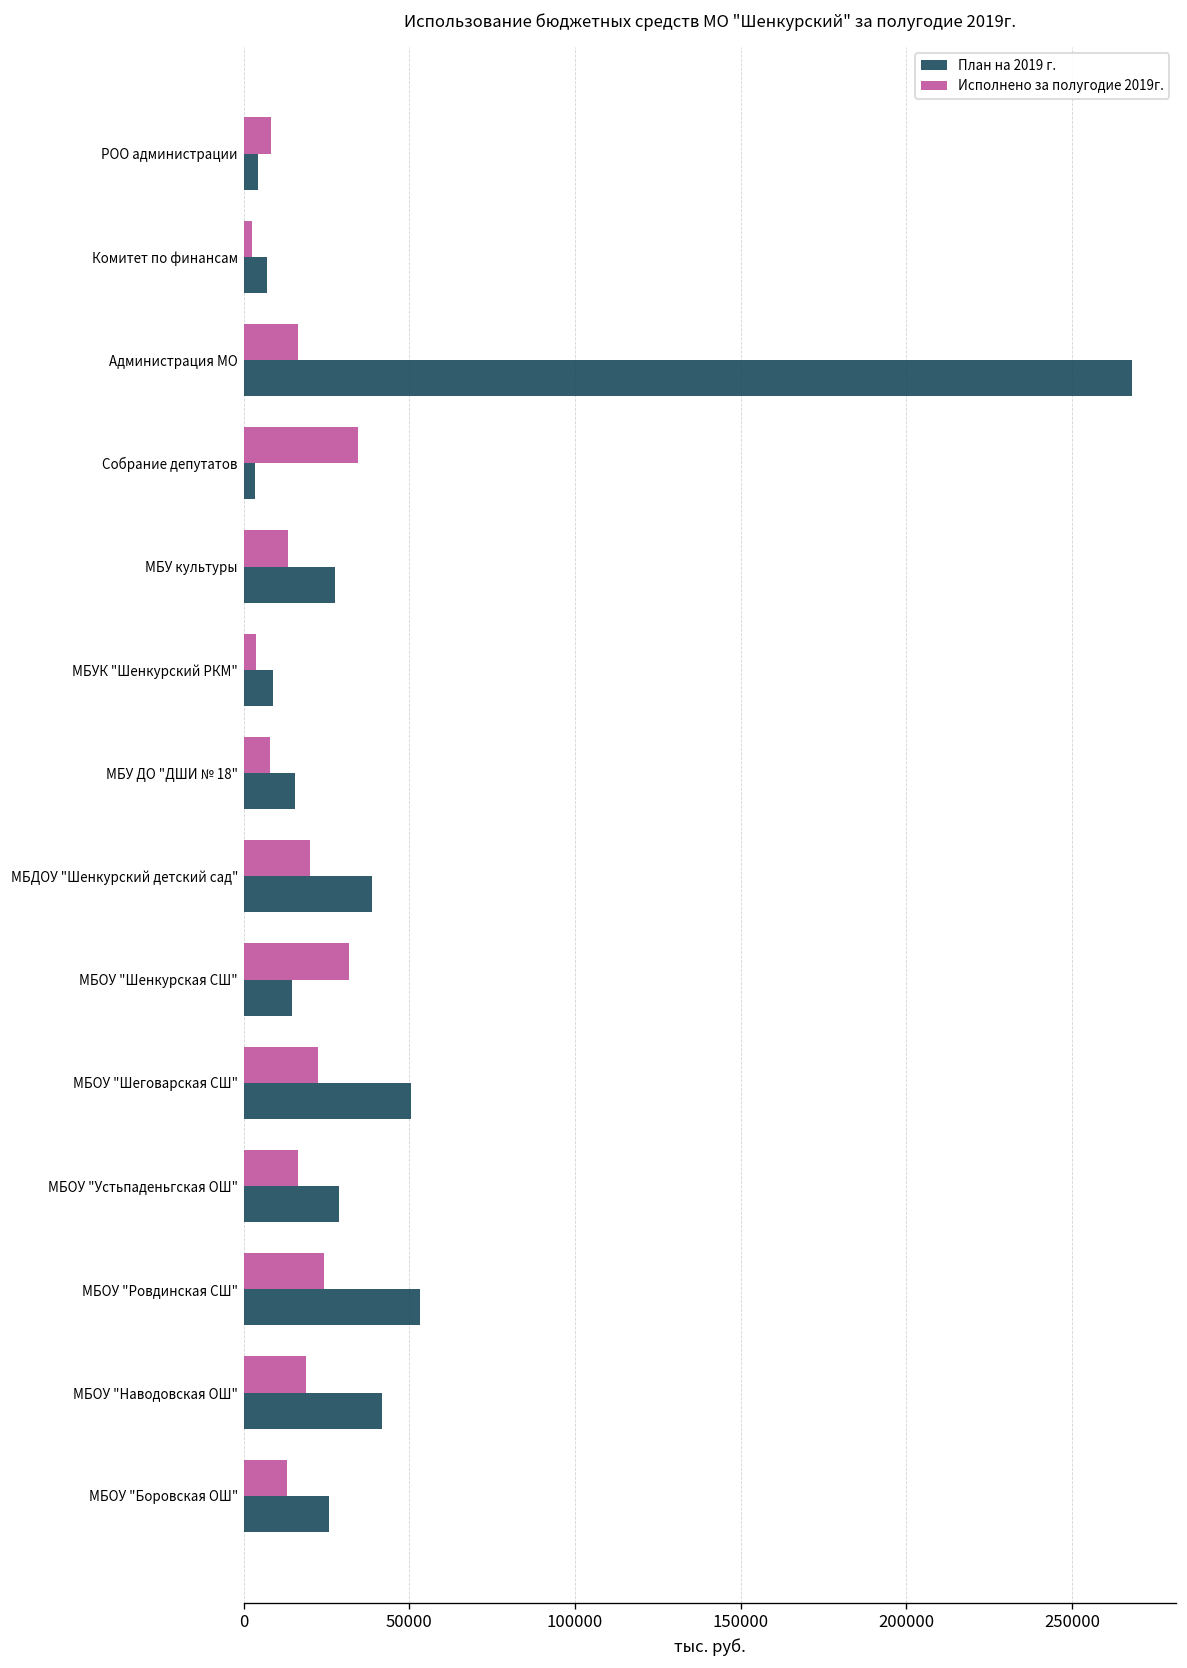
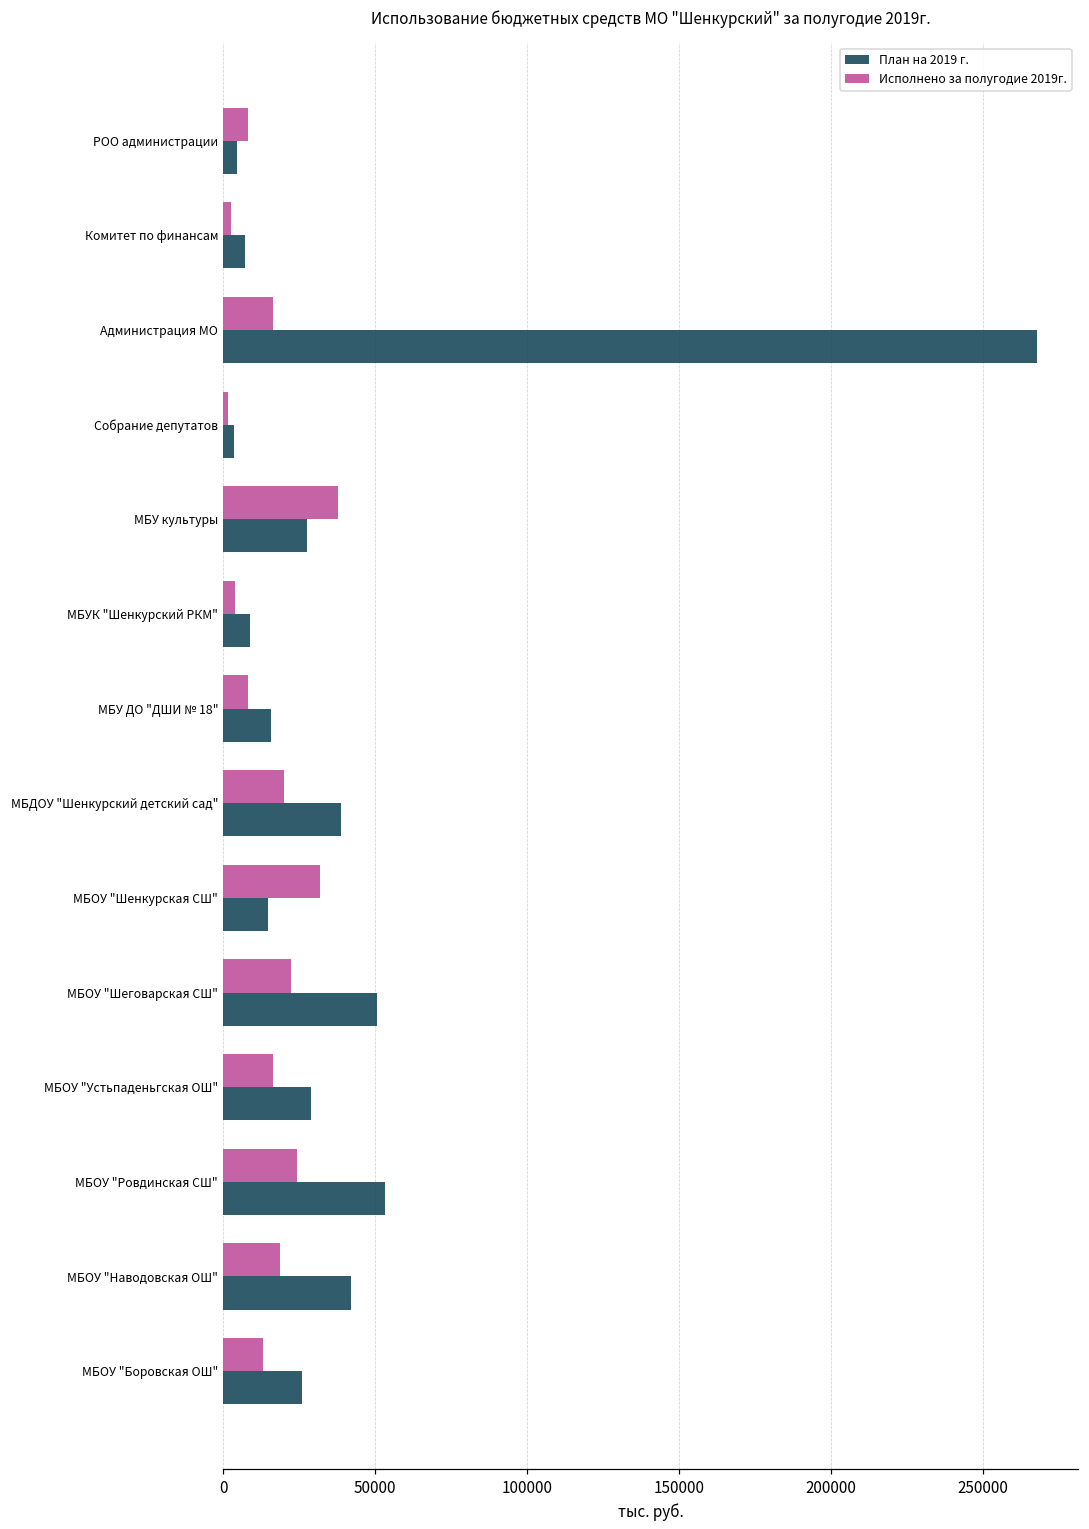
Исполнено за полугодие 2019г., Собрание депутатов: 35000 -> 1000
Исполнено за полугодие 2019г., МБУ культуры: 13000 -> 38000
